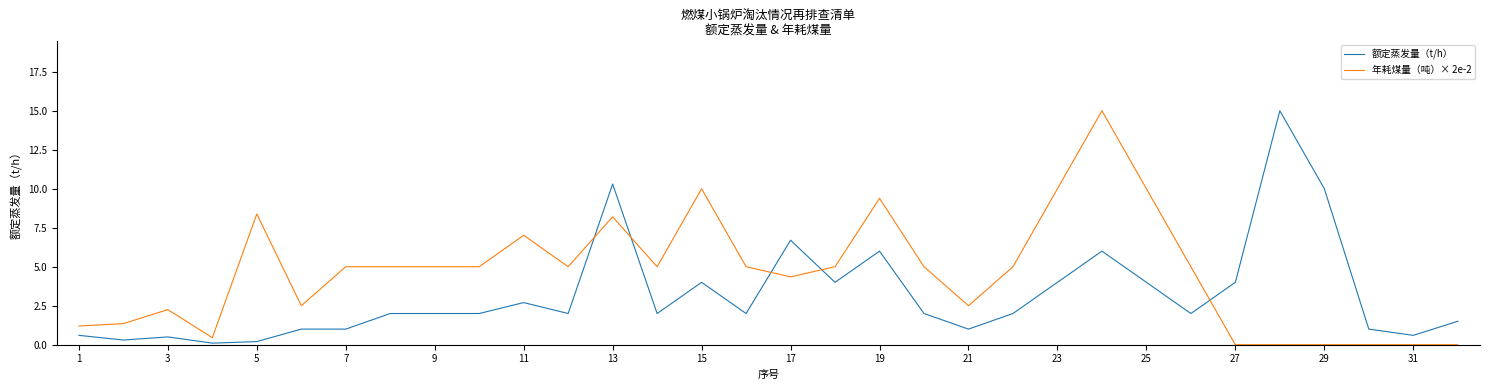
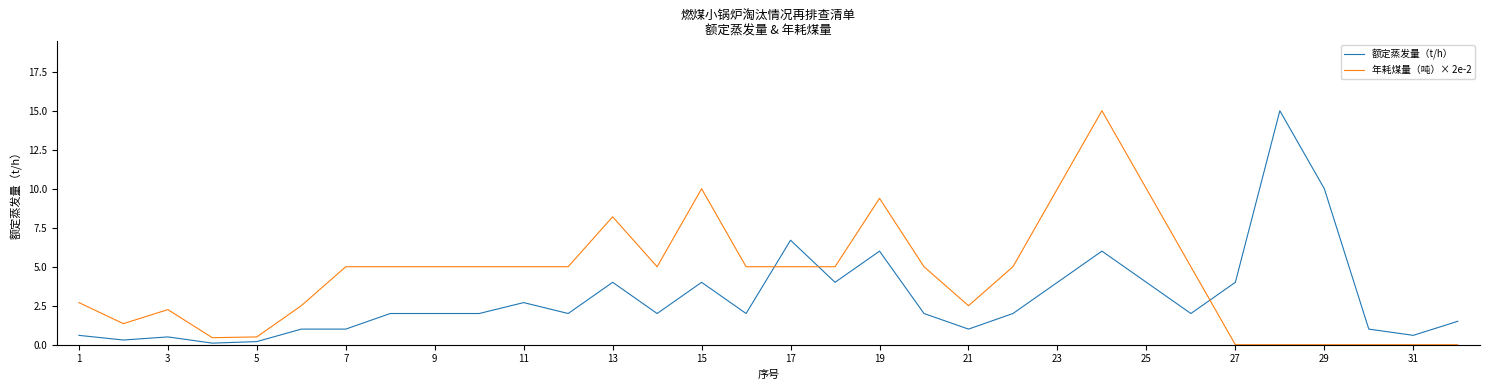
年耗煤量（吨）× 2e-2, 1: 1.2 -> 2.7
年耗煤量（吨）× 2e-2, 5: 8.4 -> 0.5
年耗煤量（吨）× 2e-2, 11: 7.0 -> 5.0
额定蒸发量（t/h）, 13: 10.3 -> 4.0
年耗煤量（吨）× 2e-2, 17: 4.4 -> 5.0
